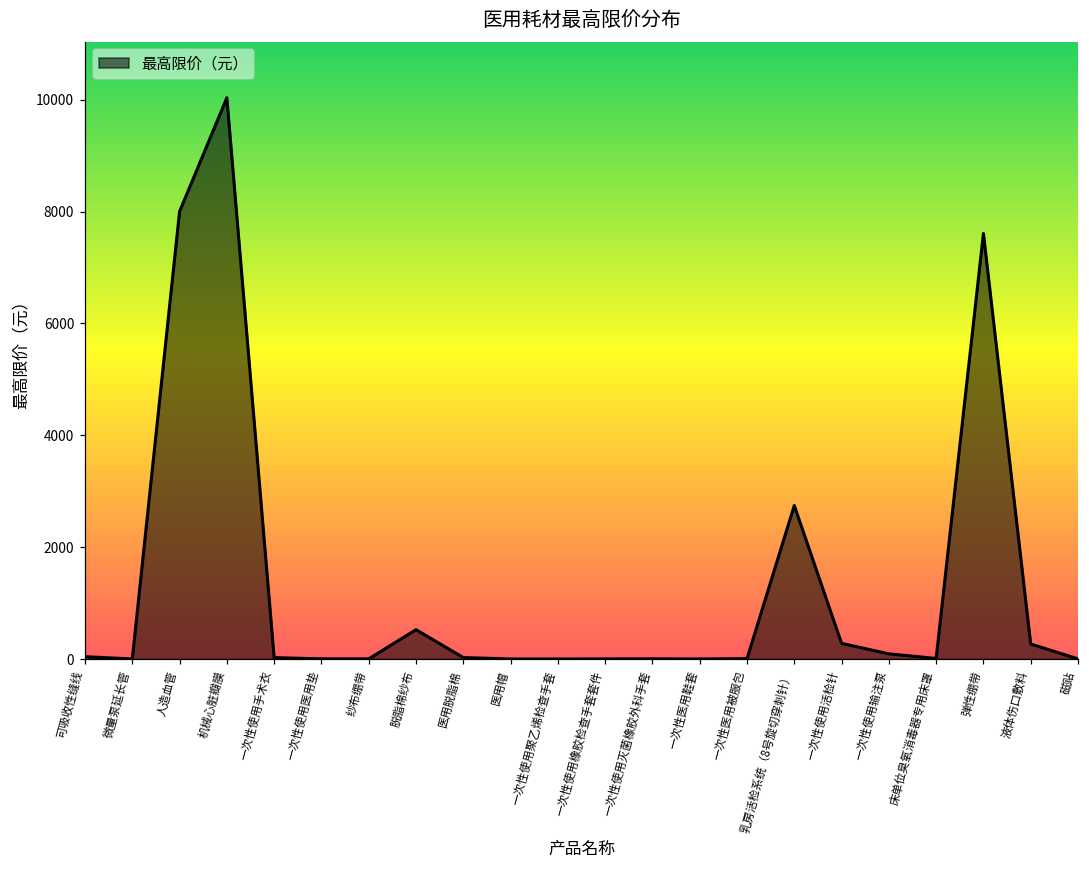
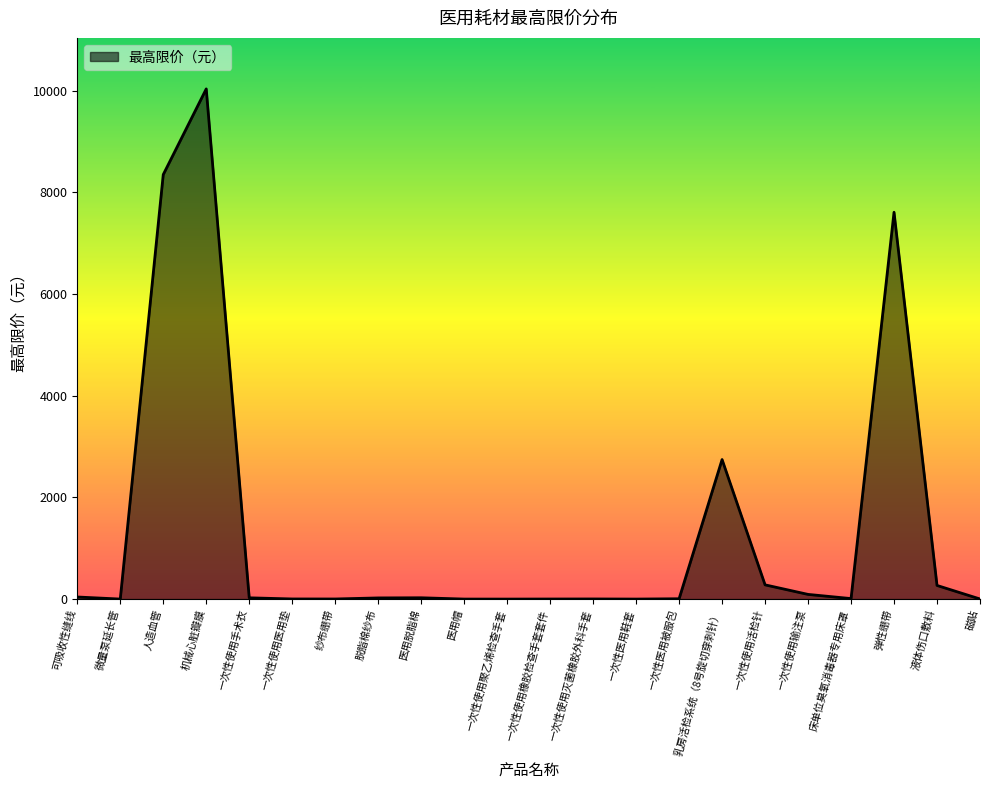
人造血管: 8000 -> 8300
脱脂棉纱布: 500 -> 0
